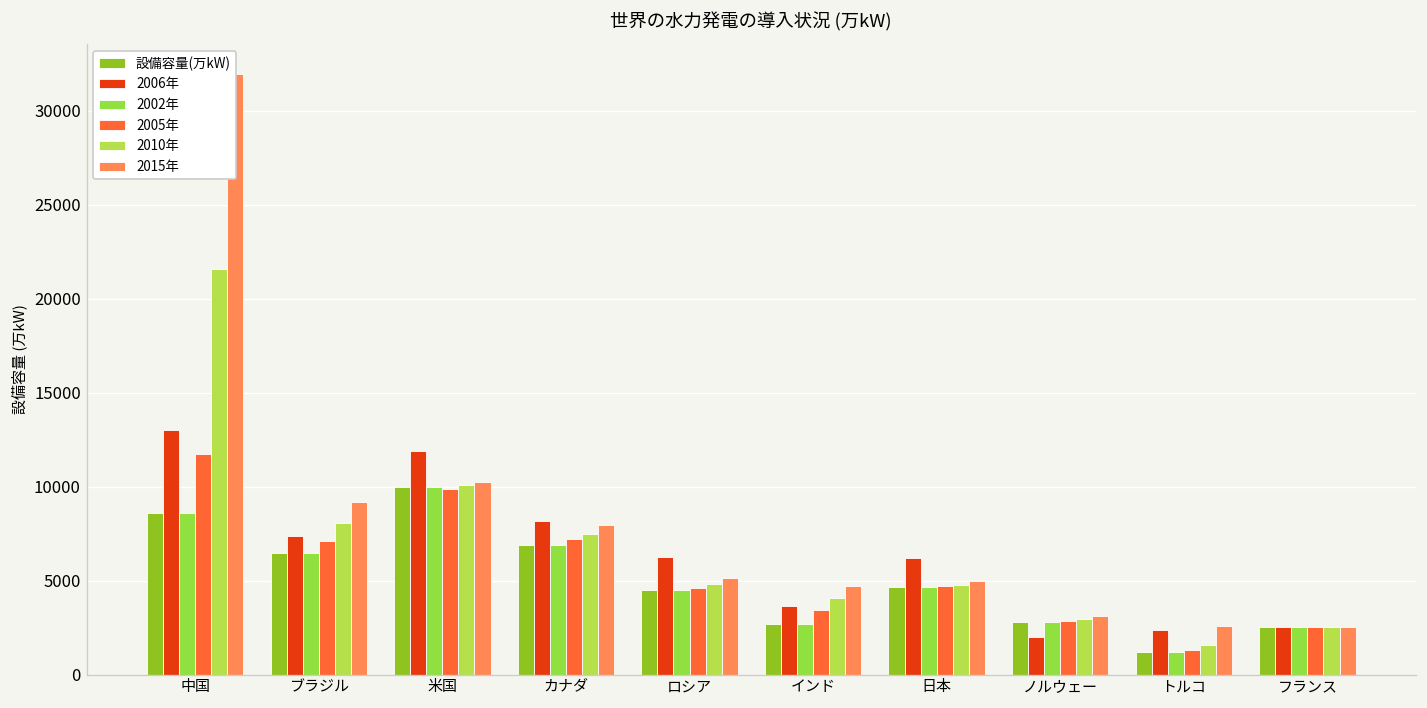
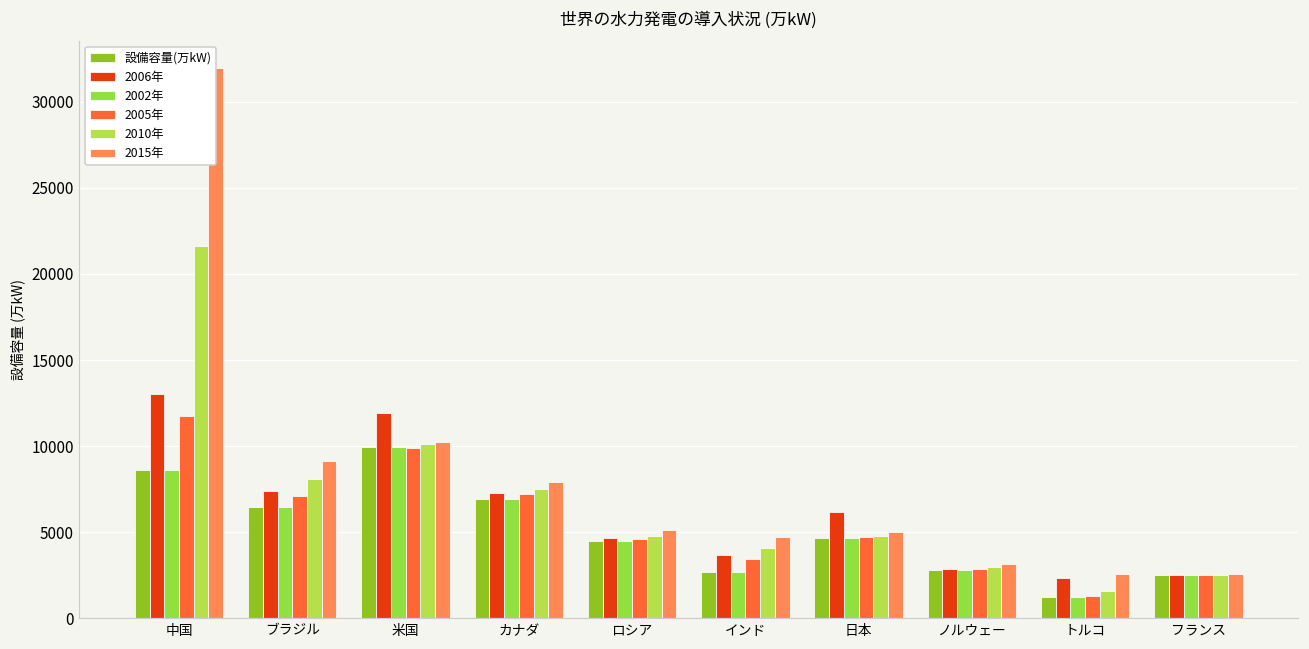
2006年, カナダ: 8200 -> 7300
2006年, ロシア: 6200 -> 4700
2006年, ノルウェー: 2000 -> 2900
